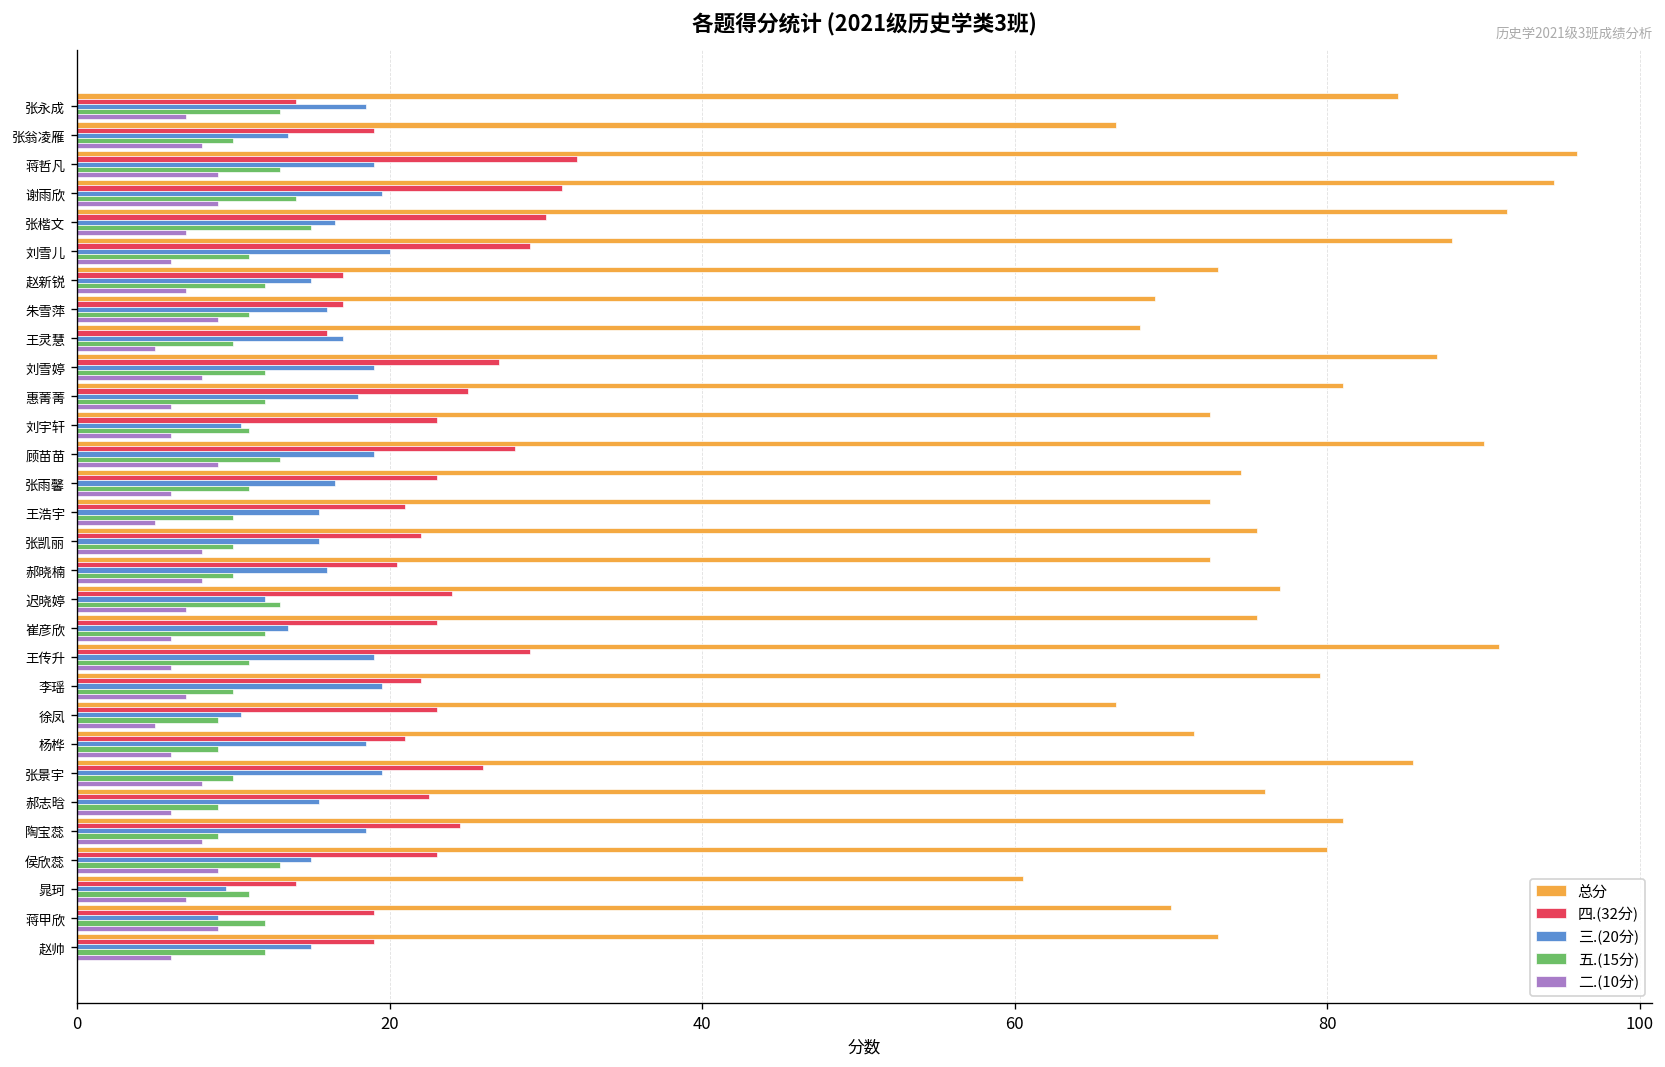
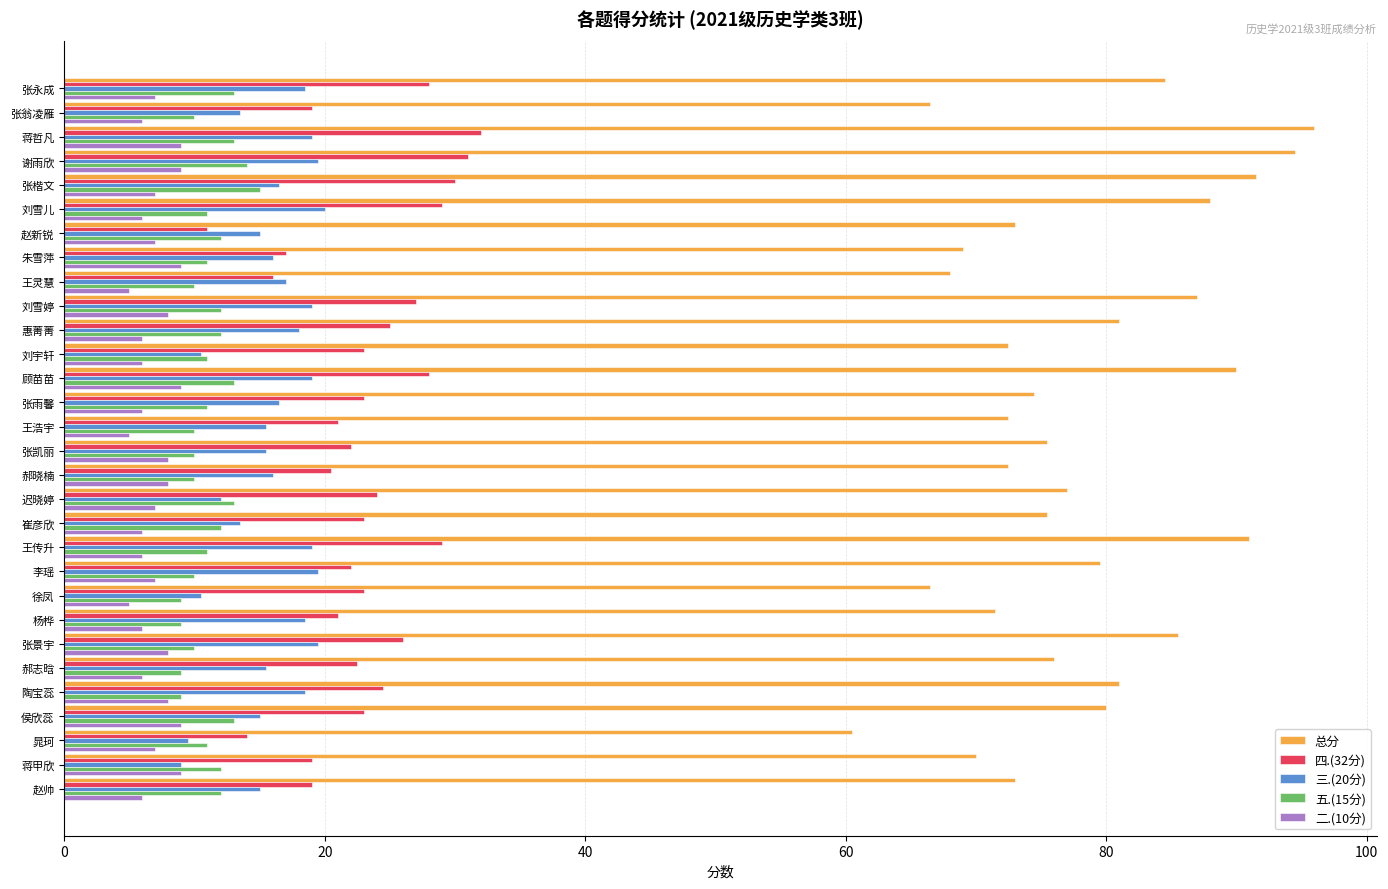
四.(32分), 张永成: 14 -> 28
二.(10分), 张翁凌雁: 8 -> 6
四.(32分), 赵新锐: 17 -> 11
